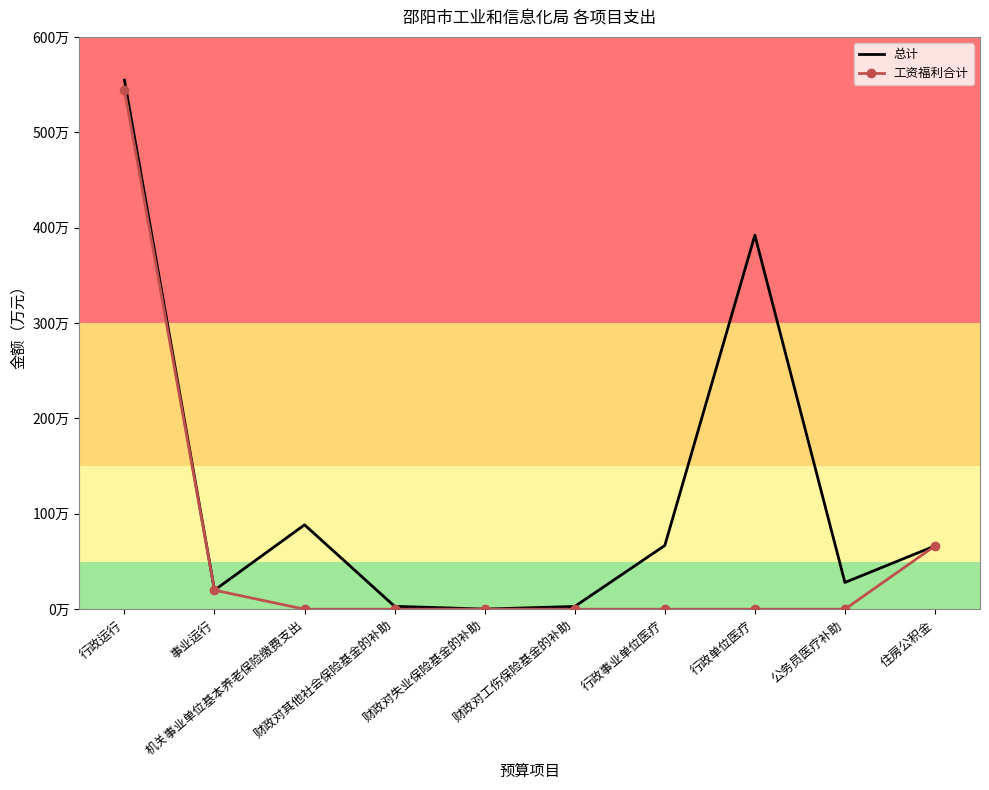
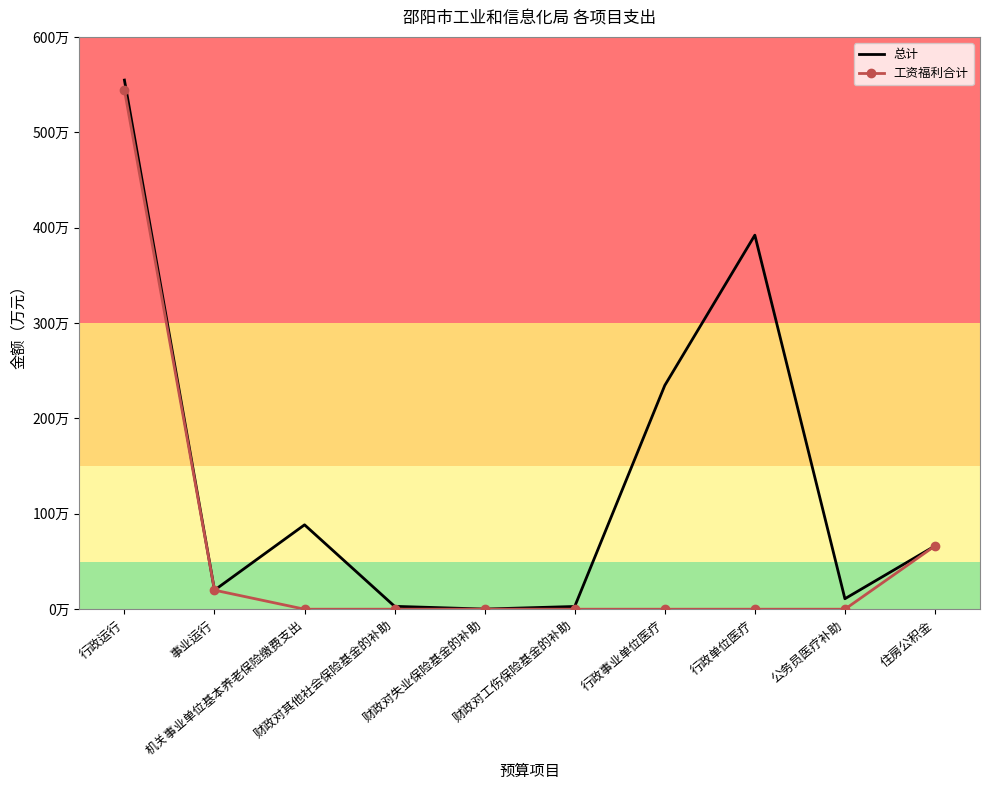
总计, 行政事业单位医疗: 70万 -> 230万
总计, 公务员医疗补助: 30万 -> 10万
